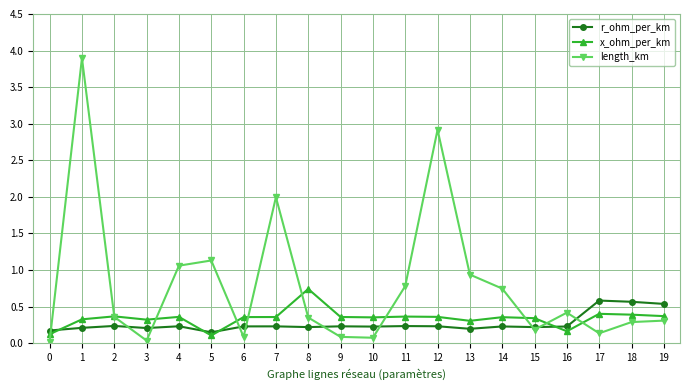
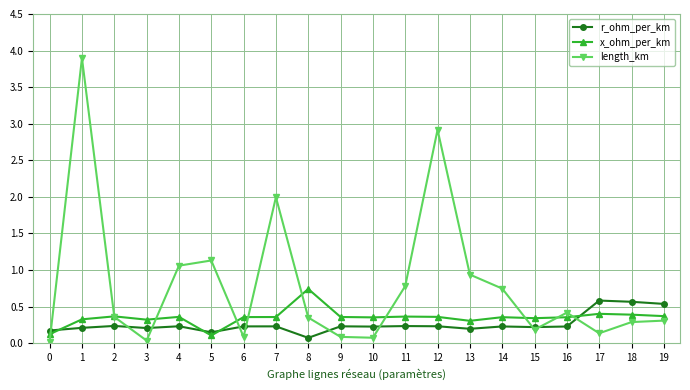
r_ohm_per_km, 8: 0.2 -> 0.1
x_ohm_per_km, 16: 0.2 -> 0.4
